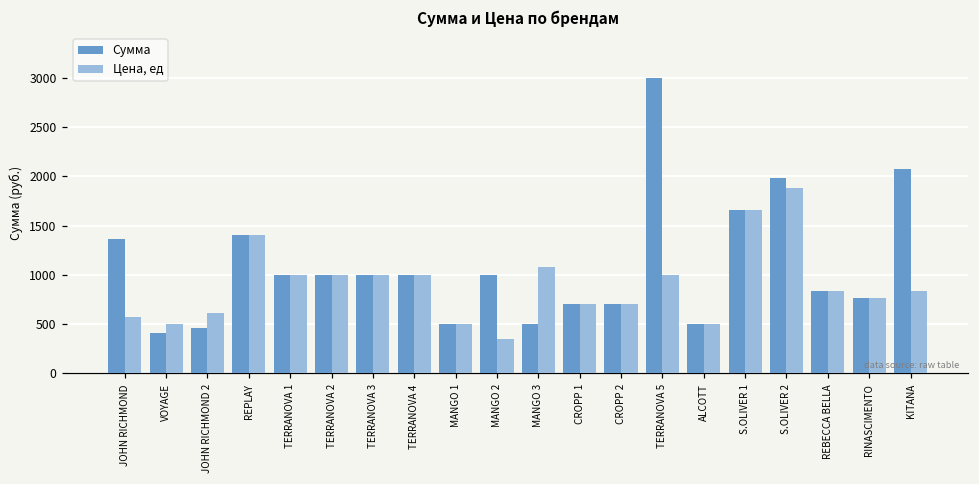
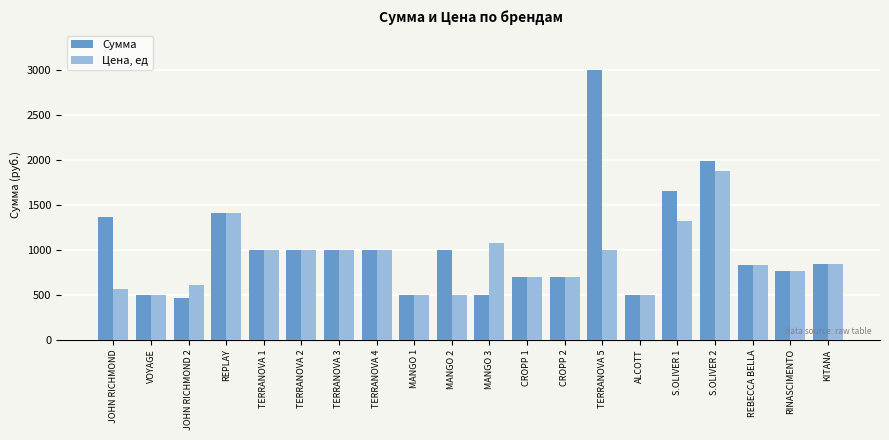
Сумма, VOYAGE: 400 -> 500
Цена, ед, MANGO 2: 400 -> 500
Цена, ед, S.OLIVER 1: 1700 -> 1300
Сумма, KITANA: 2100 -> 800
